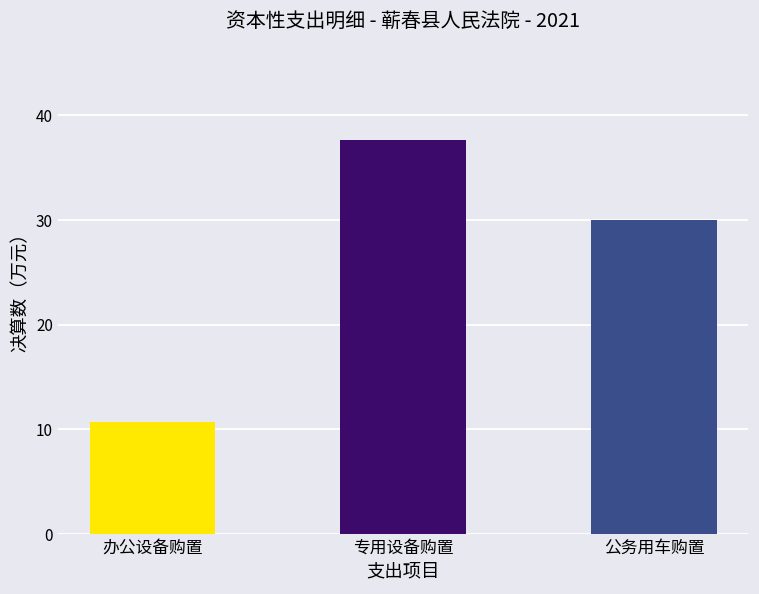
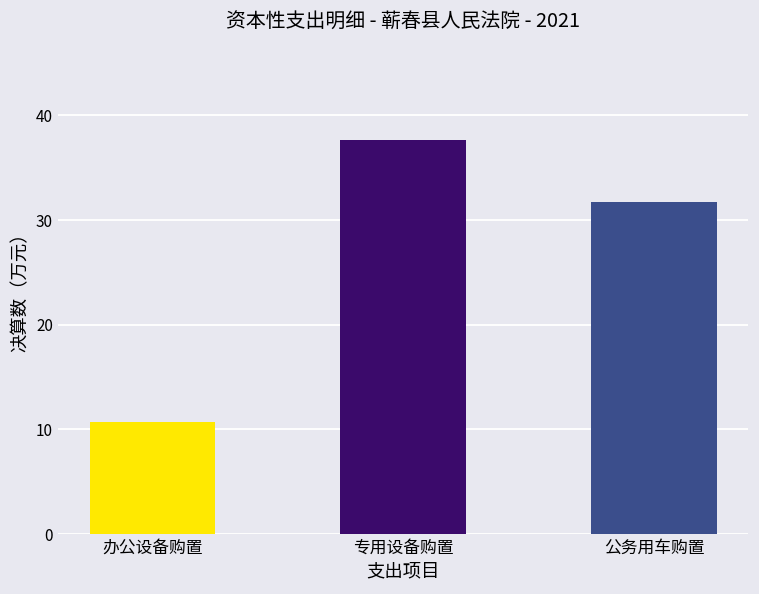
公务用车购置: 30 -> 32
